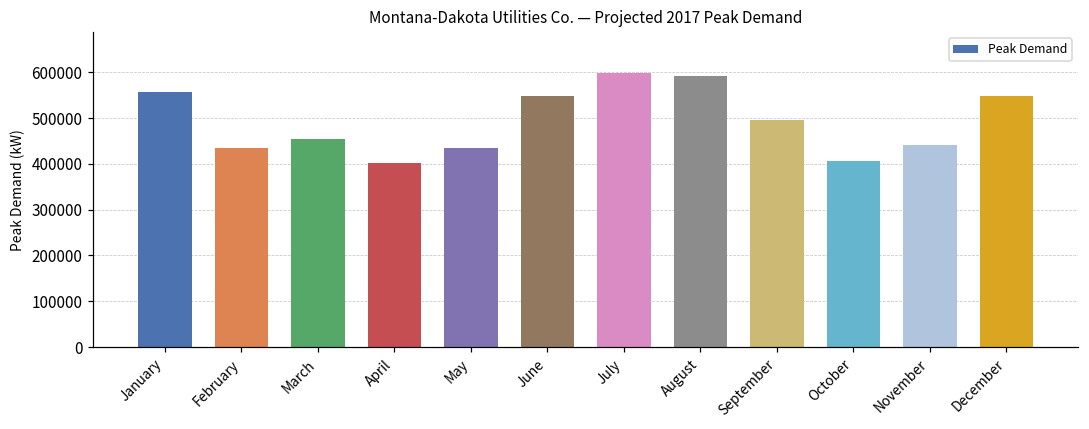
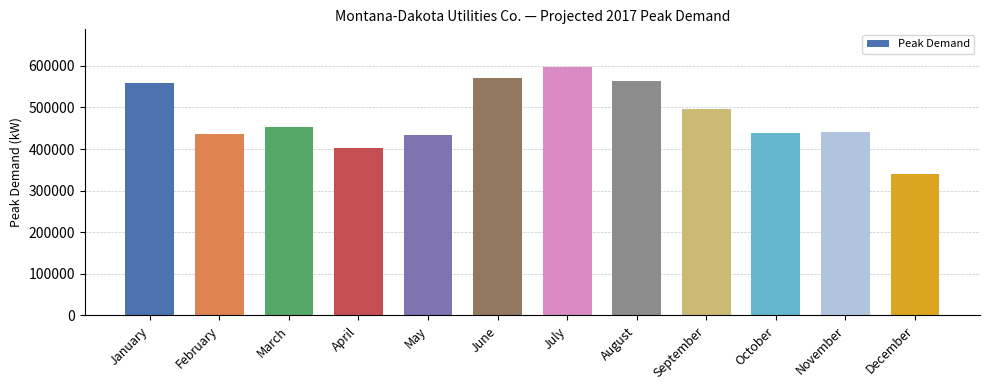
June: 550000 -> 570000
August: 590000 -> 560000
October: 410000 -> 440000
December: 550000 -> 340000
